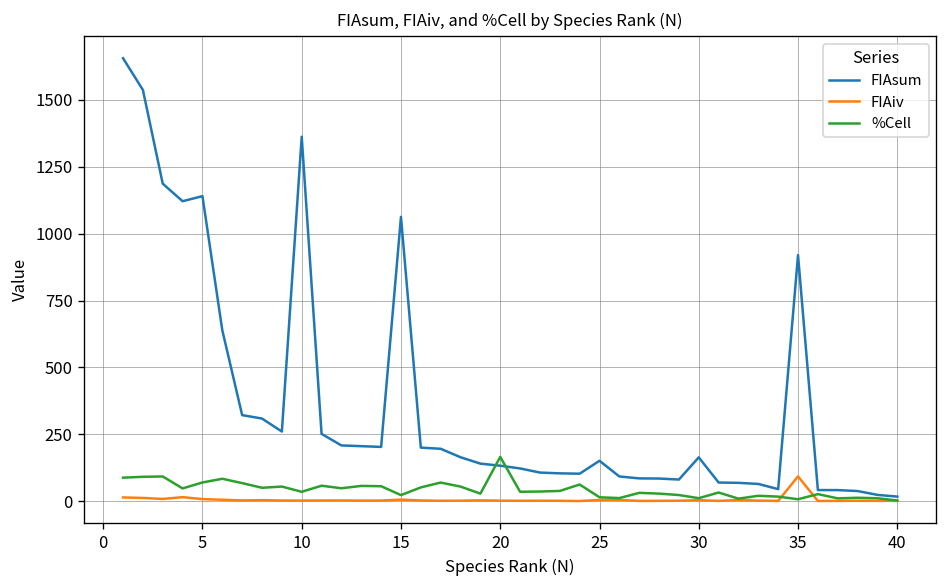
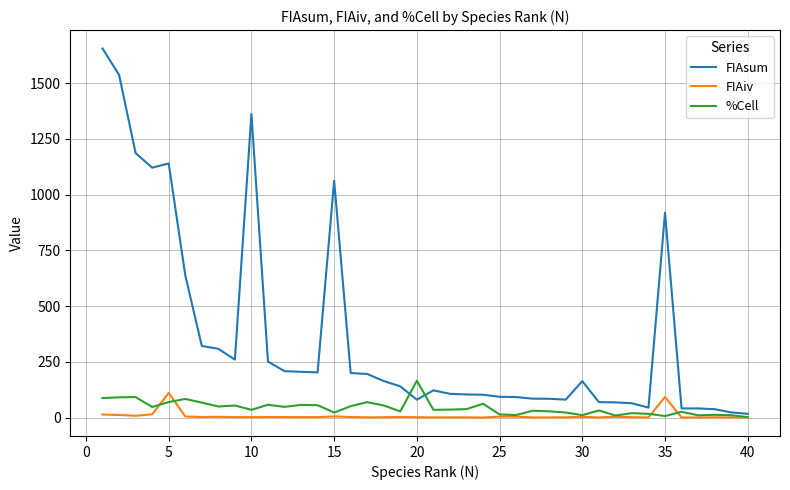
FIAiv, 5: 10 -> 110
FIAsum, 20: 130 -> 80
FIAsum, 25: 150 -> 90
